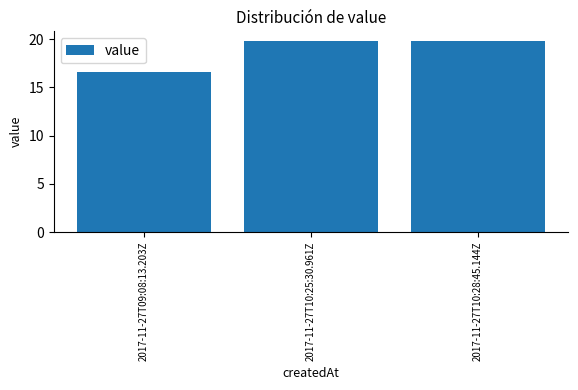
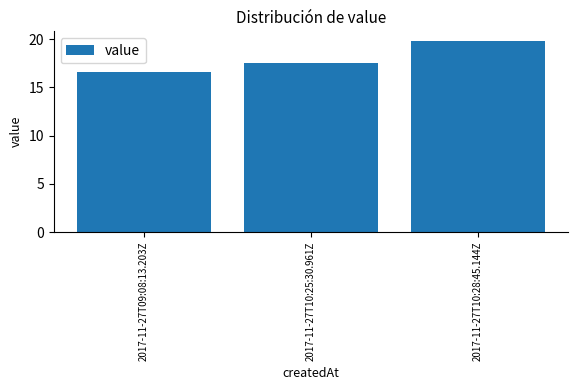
2017-11-27T10:25:30.961Z: 20 -> 18
